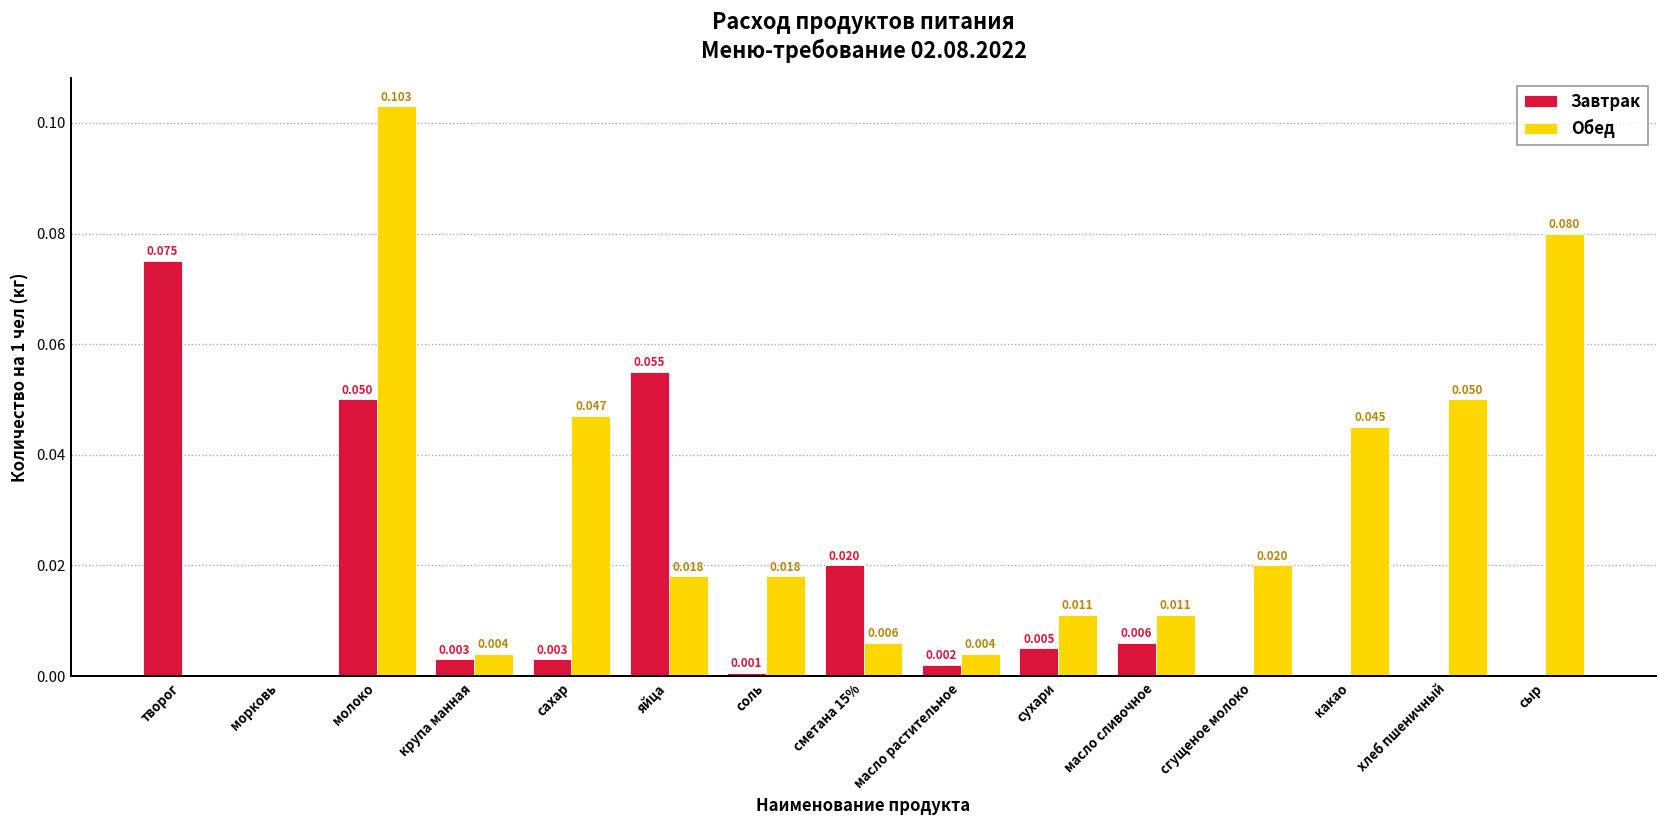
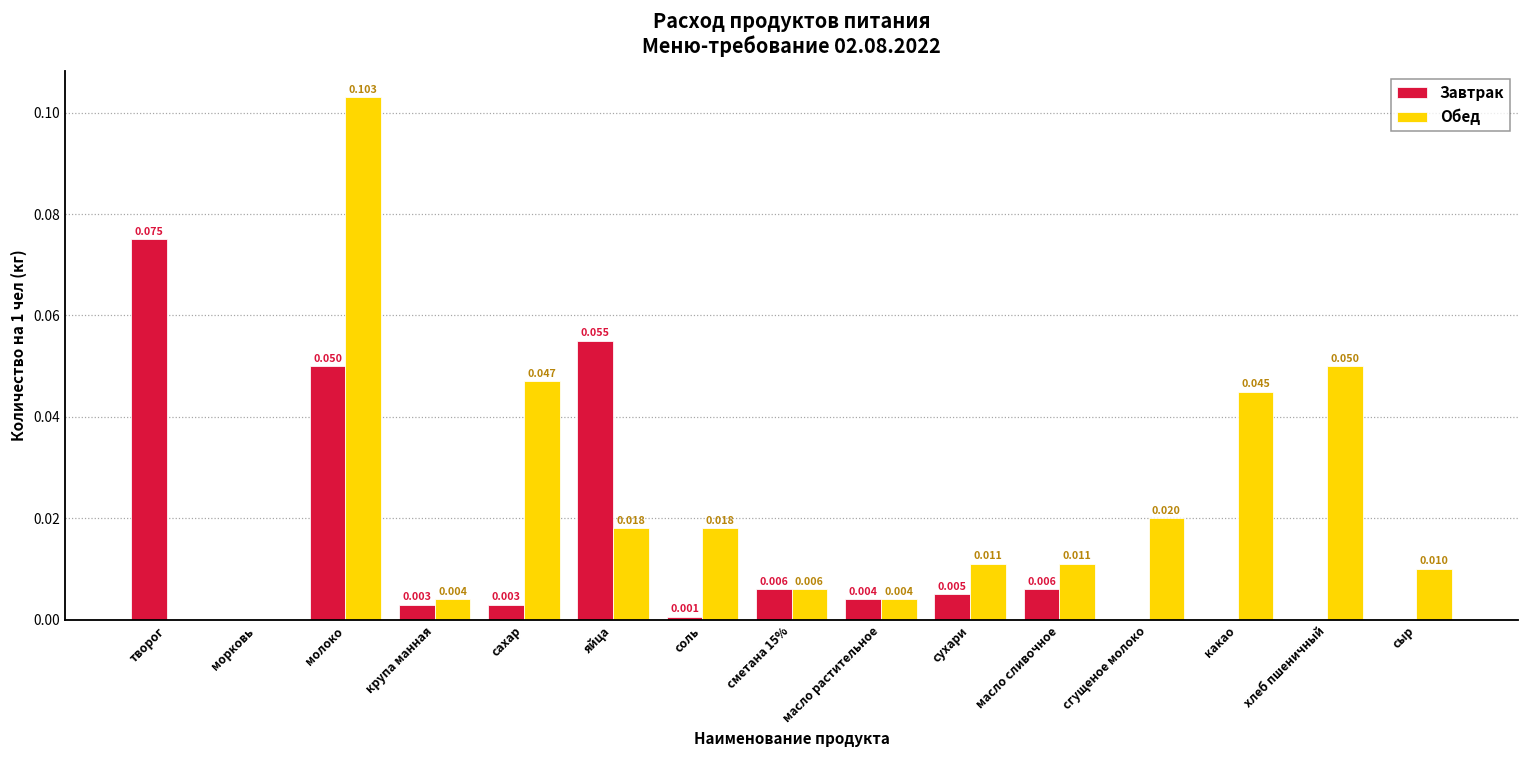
Завтрак, сметана 15%: 0.020 -> 0.006
Завтрак, масло растительное: 0.002 -> 0.004
Обед, сыр: 0.080 -> 0.010
